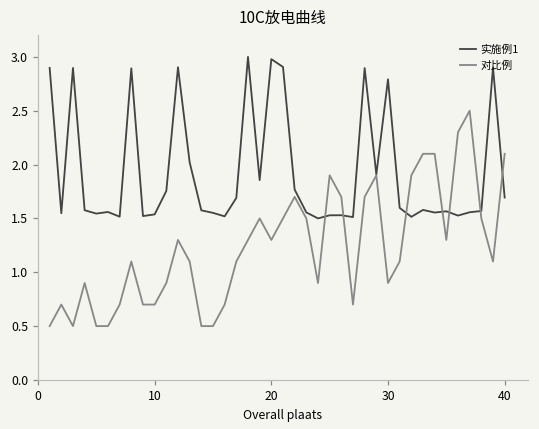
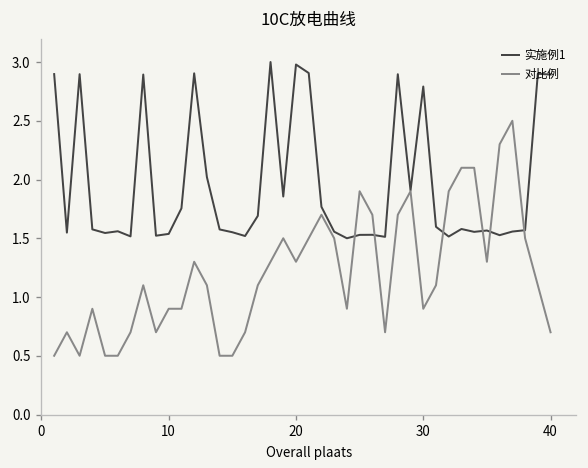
对比例, 10: 0.7 -> 0.9
实施例1, 40: 1.7 -> 2.9
对比例, 40: 2.1 -> 0.7
